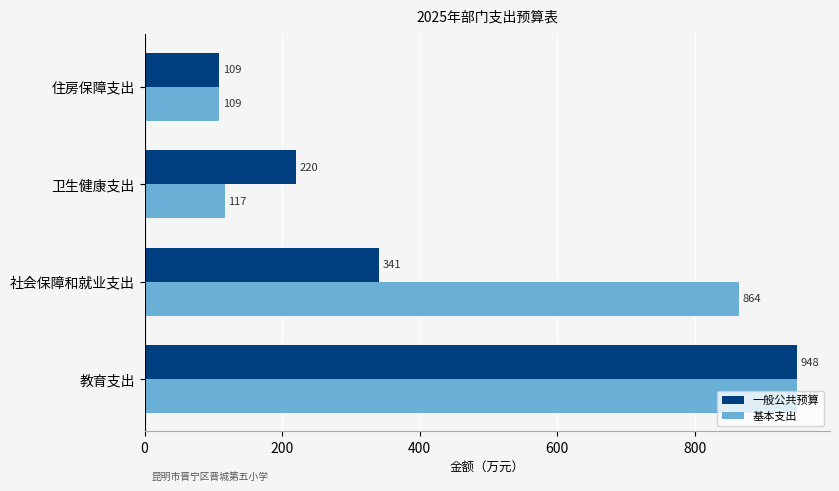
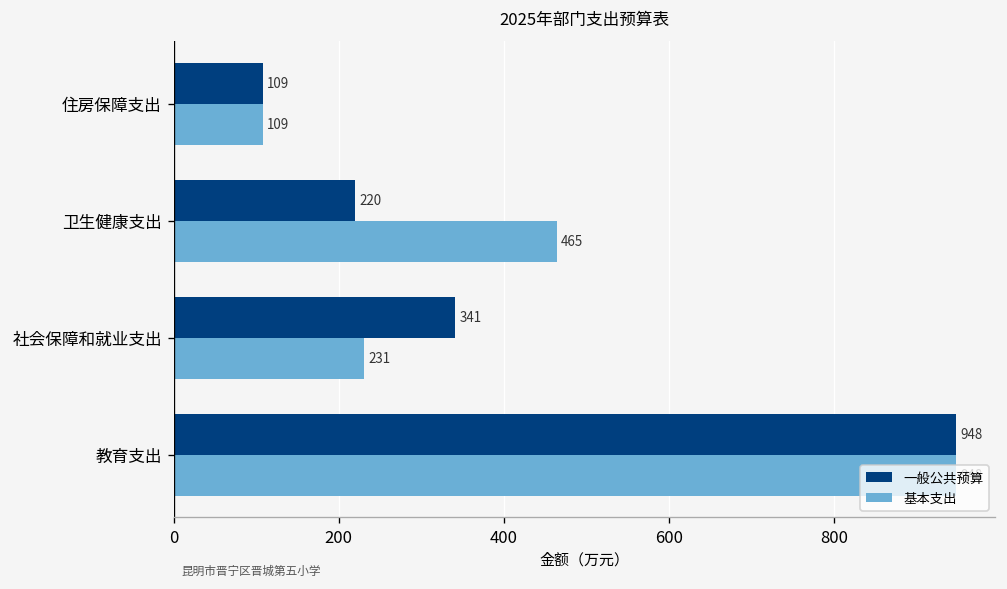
基本支出, 卫生健康支出: 117 -> 465
基本支出, 社会保障和就业支出: 864 -> 231
